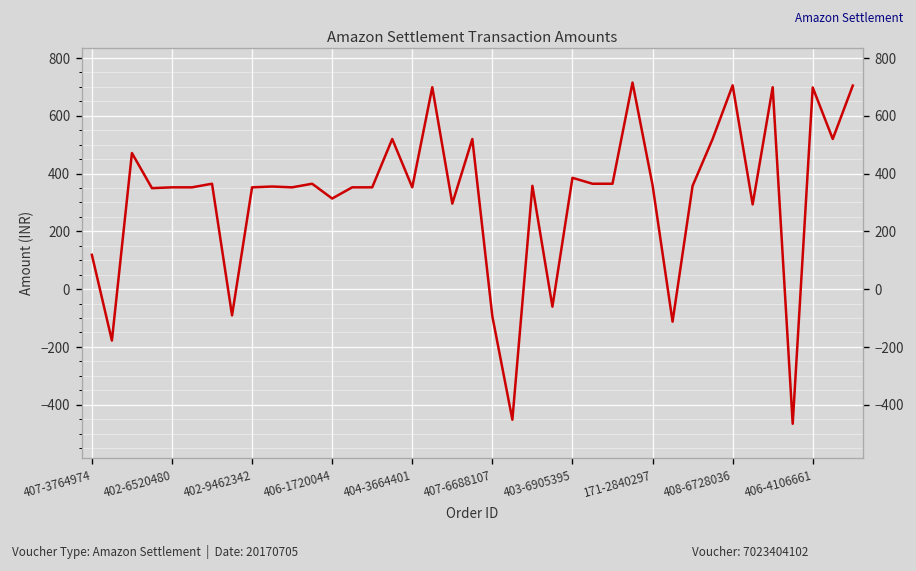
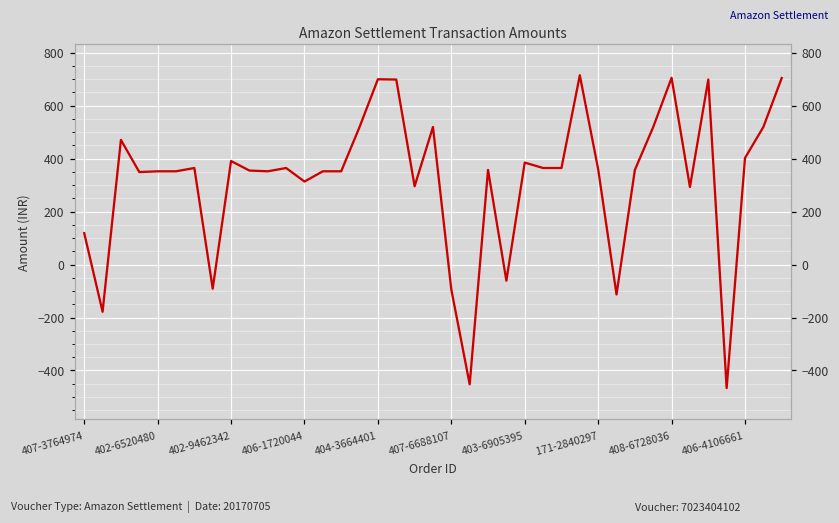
402-9462342: 350 -> 390
404-3664401: 350 -> 700
406-4106661: 700 -> 400
